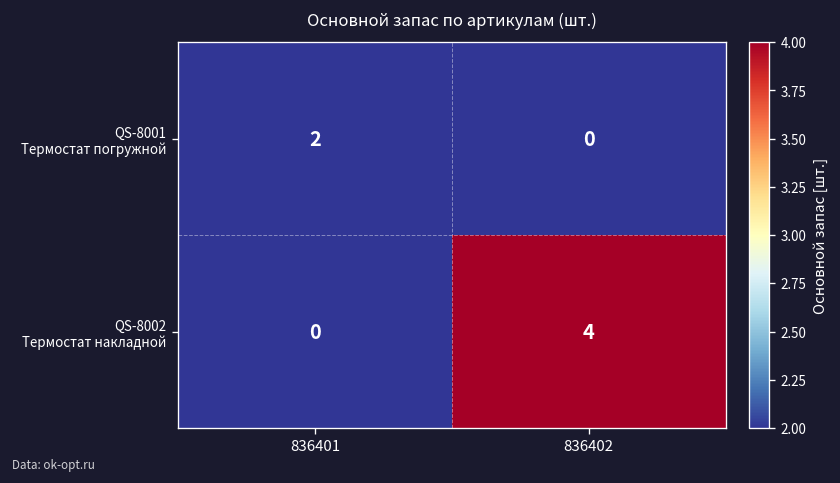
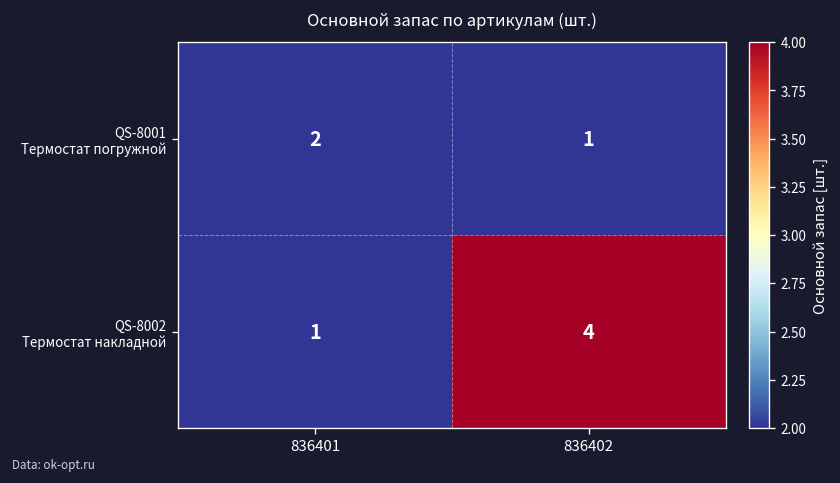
QS-8001 Термостат погружной, 836402: 0 -> 1
QS-8002 Термостат накладной, 836401: 0 -> 1
